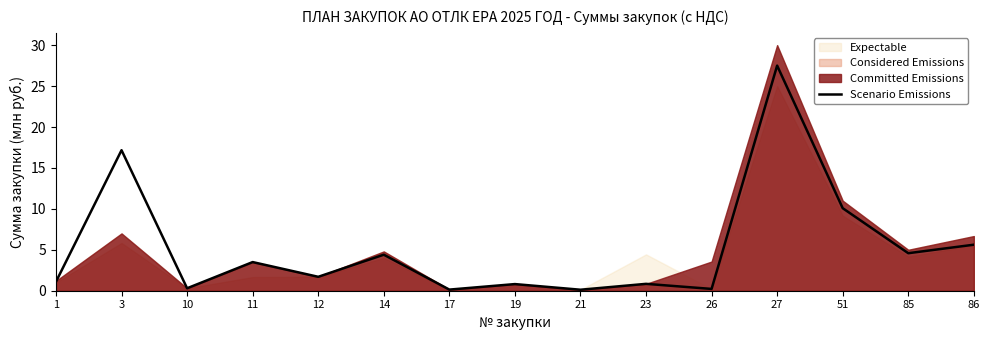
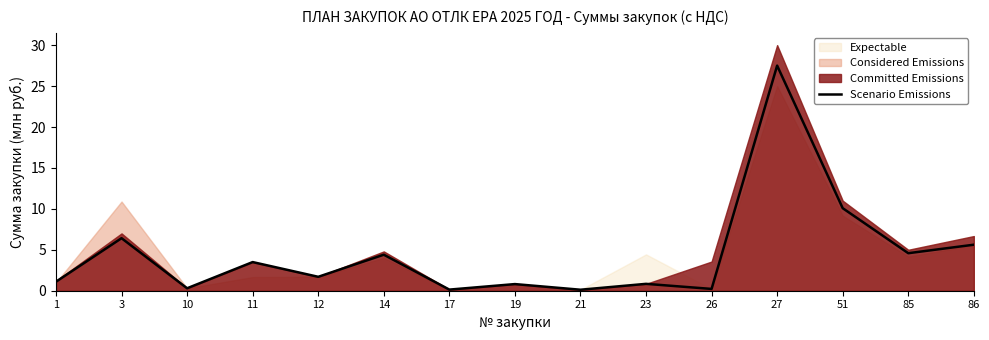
Scenario Emissions, 3: 17 -> 6
Considered Emissions, 3: 6 -> 11
